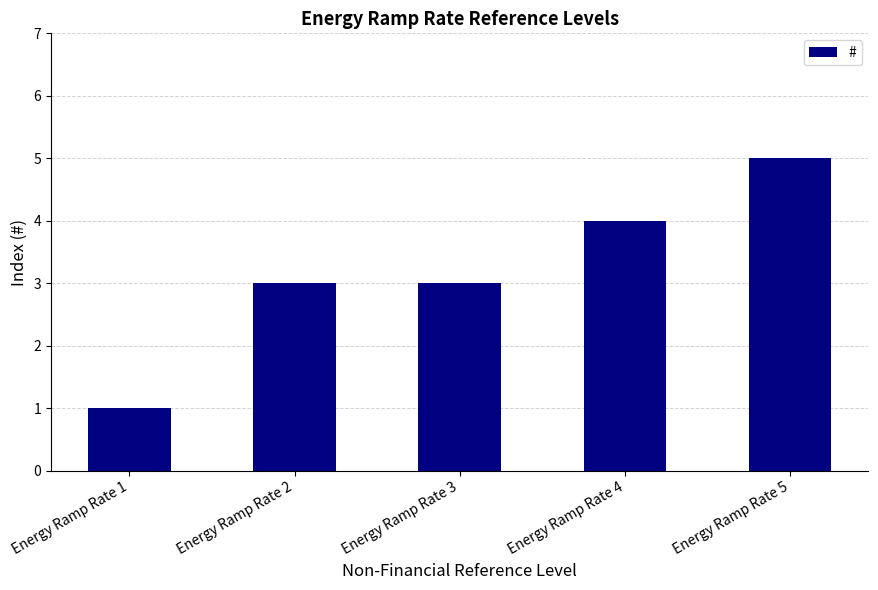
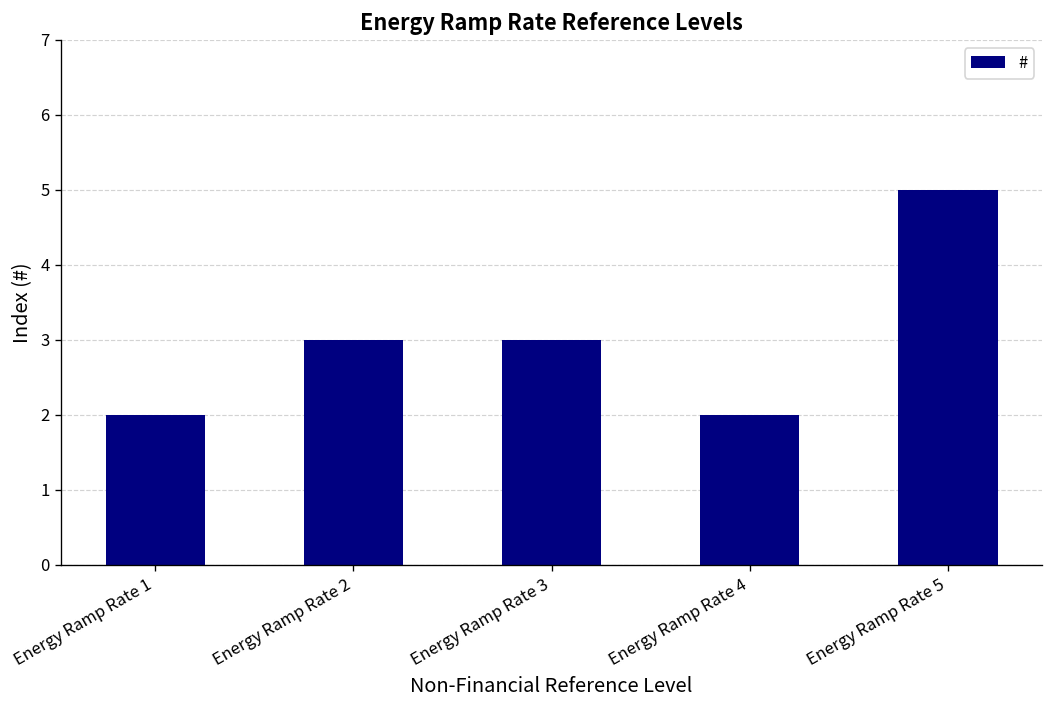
Energy Ramp Rate 1: 1 -> 2
Energy Ramp Rate 4: 4 -> 2
